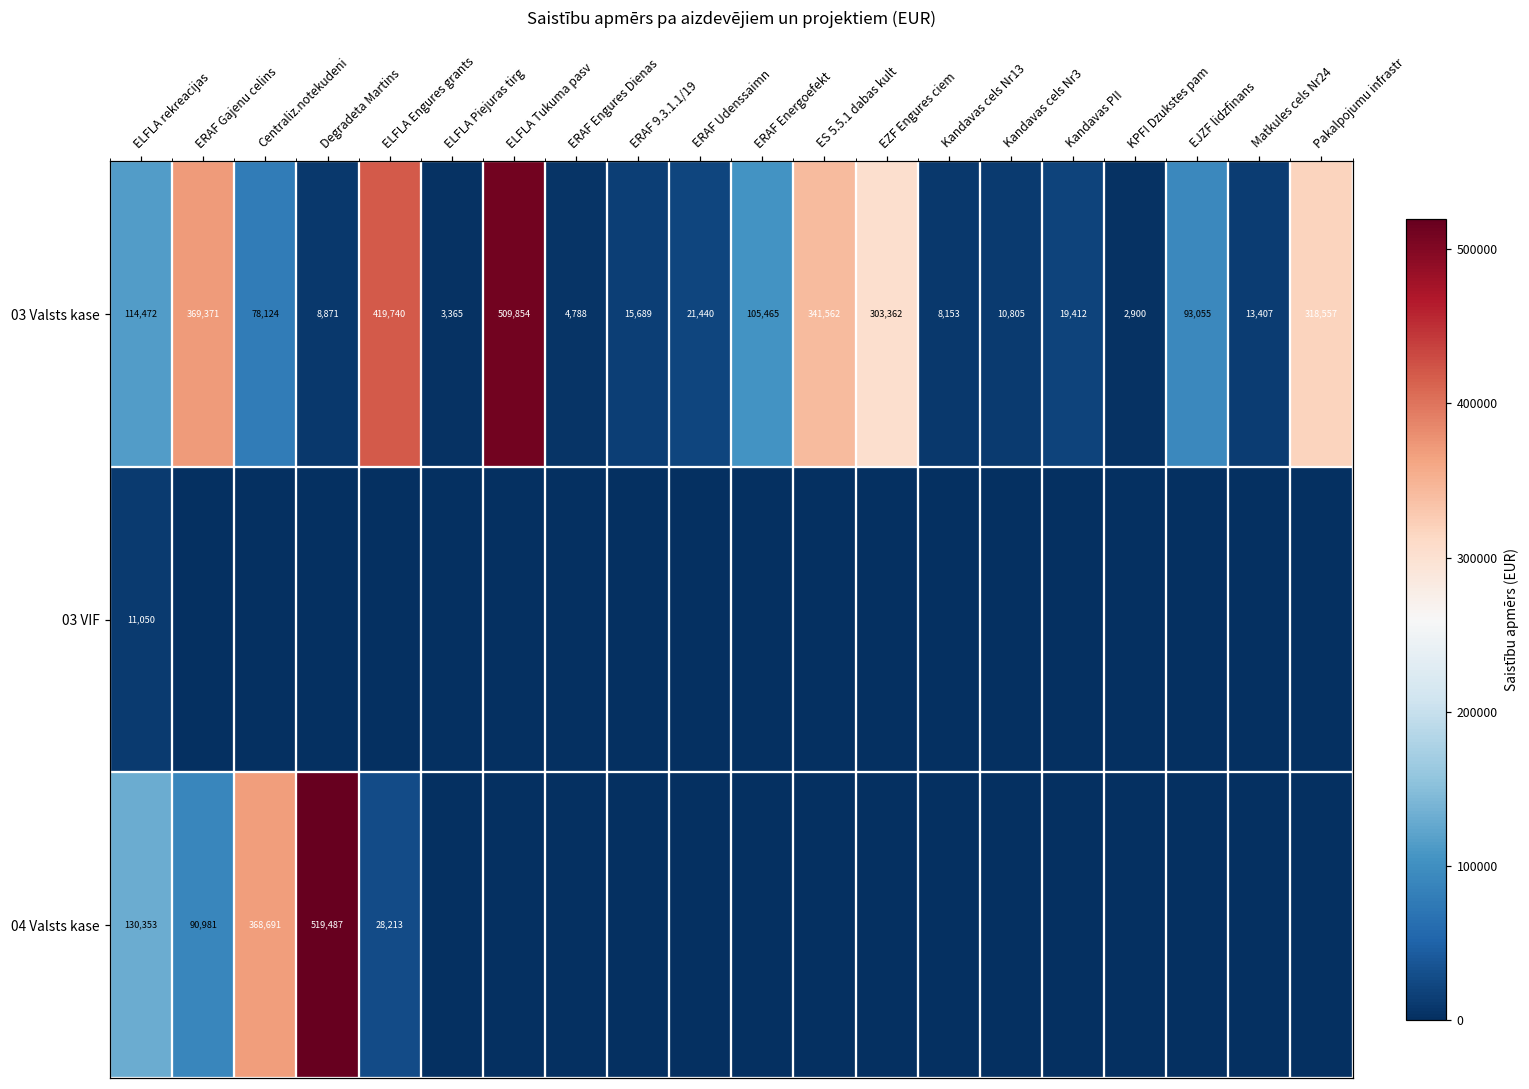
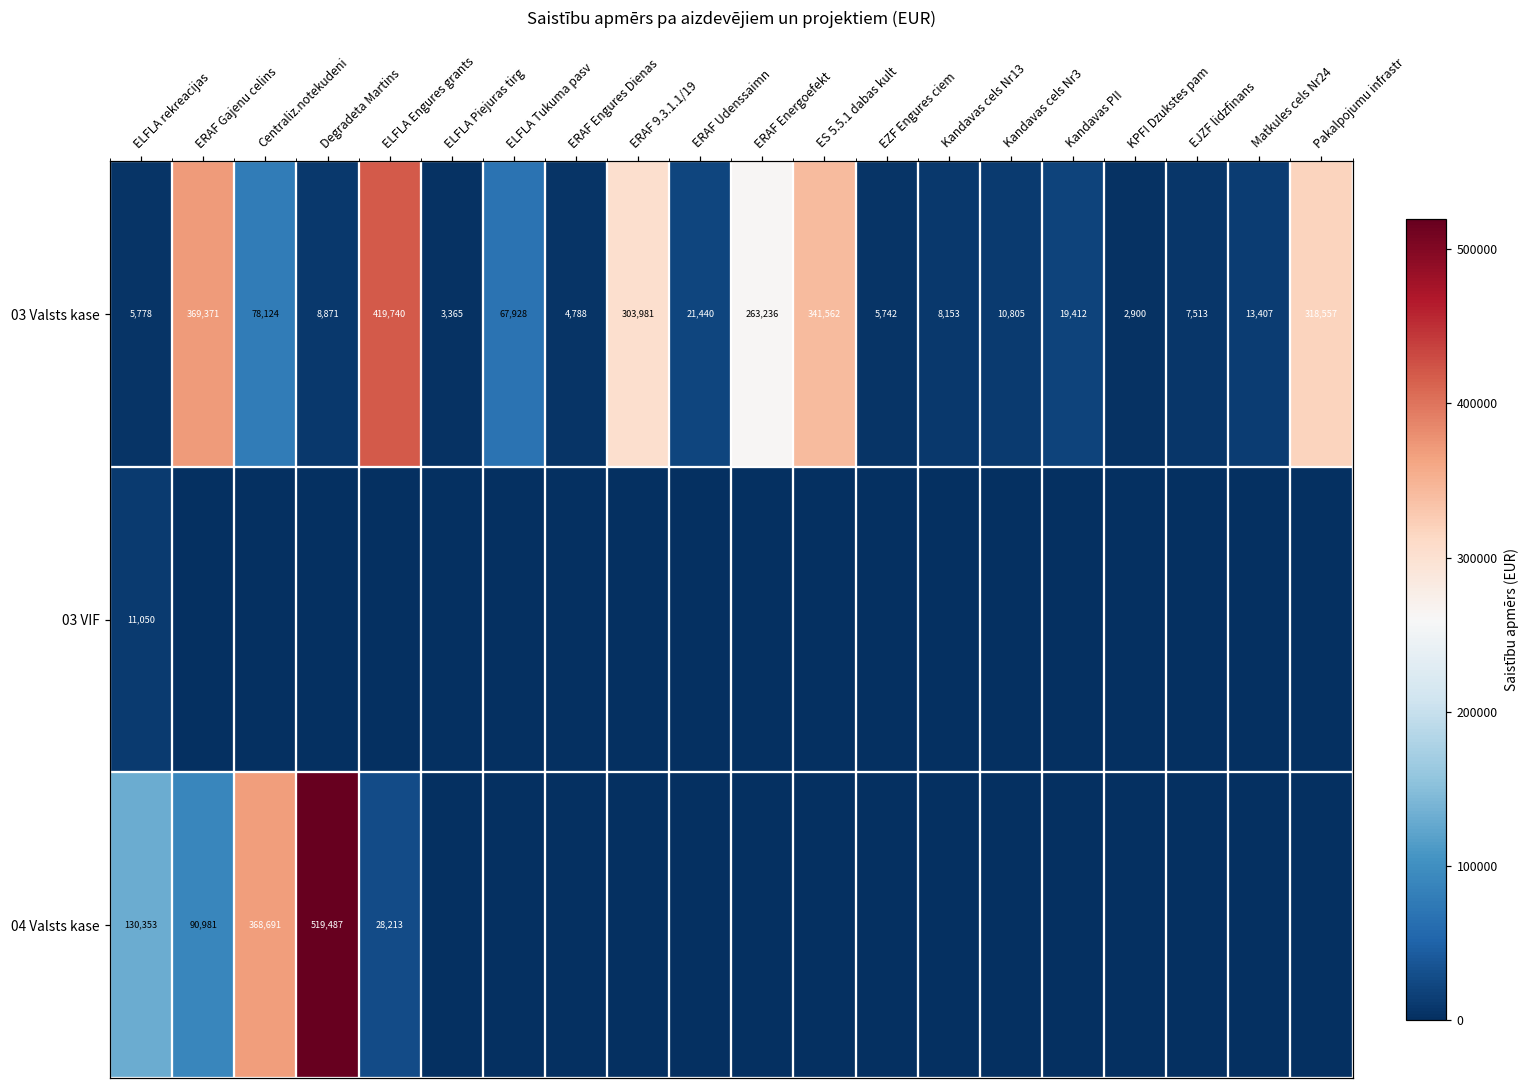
03 Valsts kase, ELFLA rekreacijas: 114,472 -> 5,778
03 Valsts kase, ELFLA Tukuma pasv: 509,854 -> 67,928
03 Valsts kase, ERAF 9.3.1.1/19: 15,689 -> 303,981
03 Valsts kase, ERAF Energoefekt: 105,465 -> 263,236
03 Valsts kase, EZF Engures ciem: 303,362 -> 5,742
03 Valsts kase, EJZF lidzfinans: 93,055 -> 7,513
